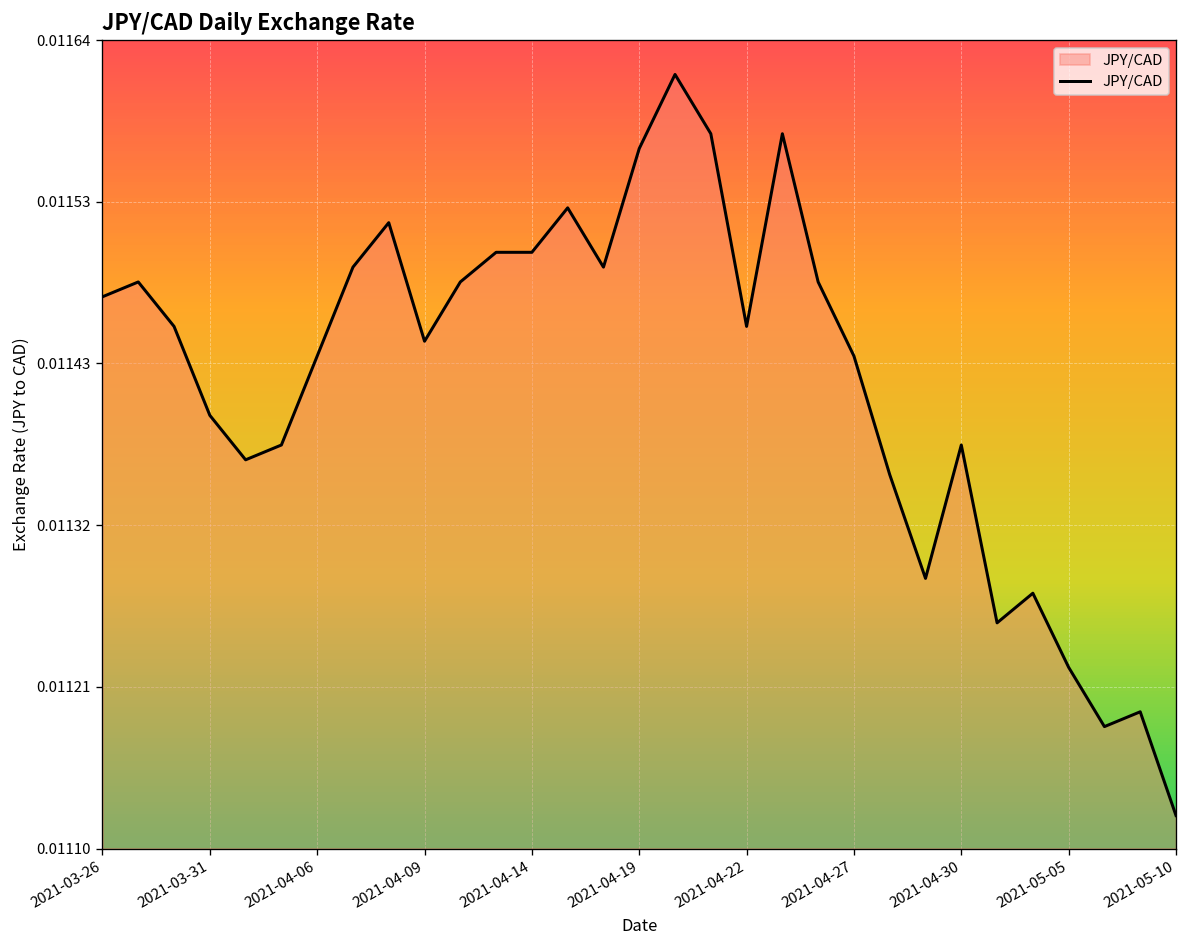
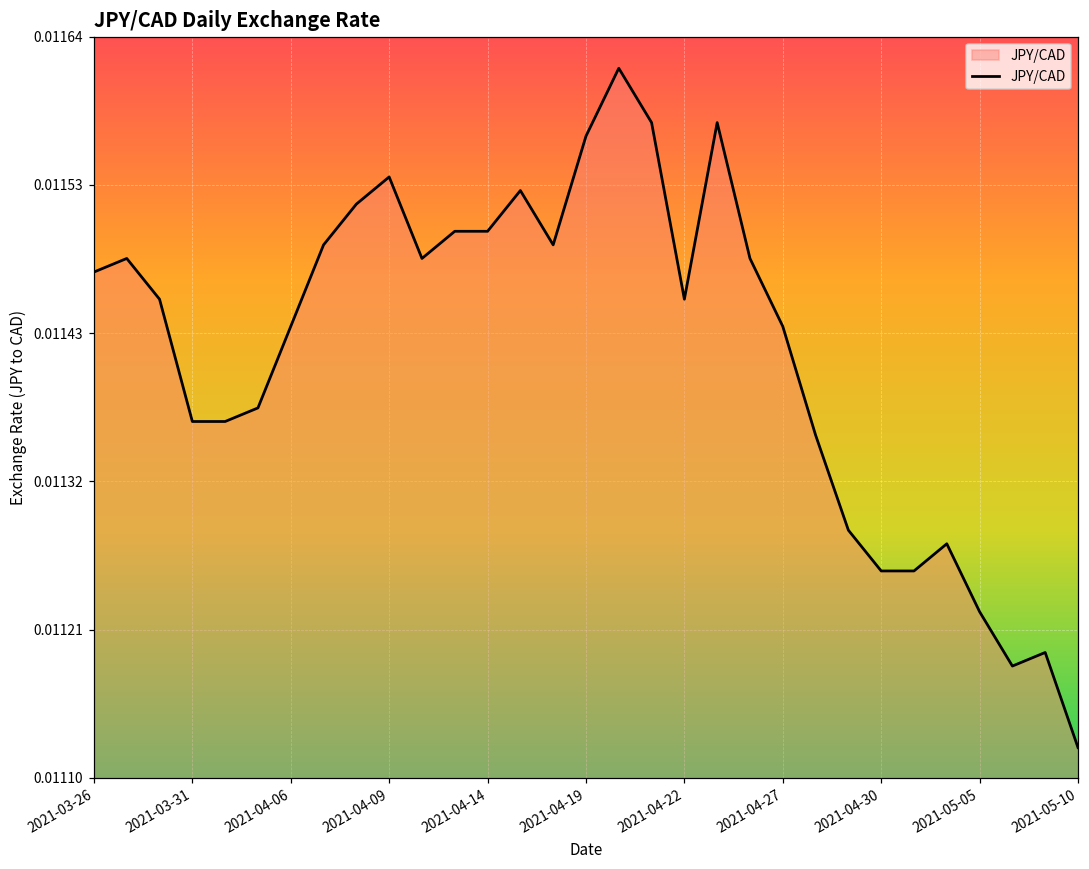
2021-03-31: 0.01139 -> 0.01136
2021-04-09: 0.01144 -> 0.01154
2021-04-30: 0.01137 -> 0.01125
